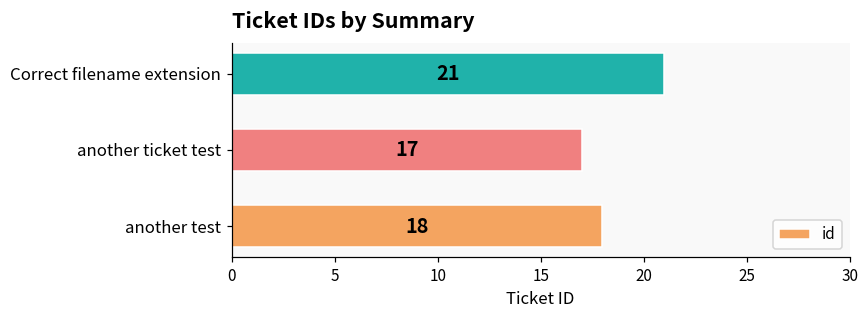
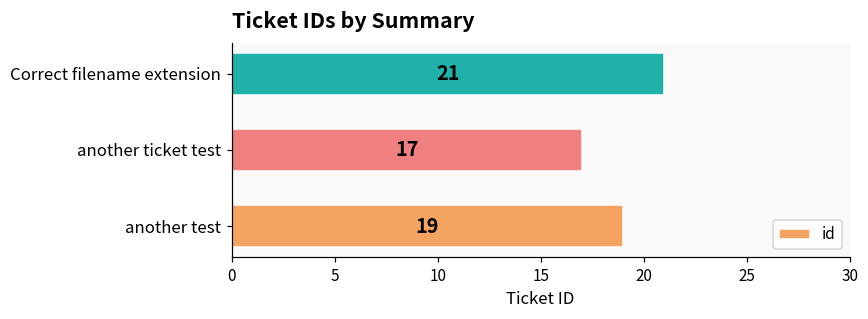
another test: 18 -> 19
